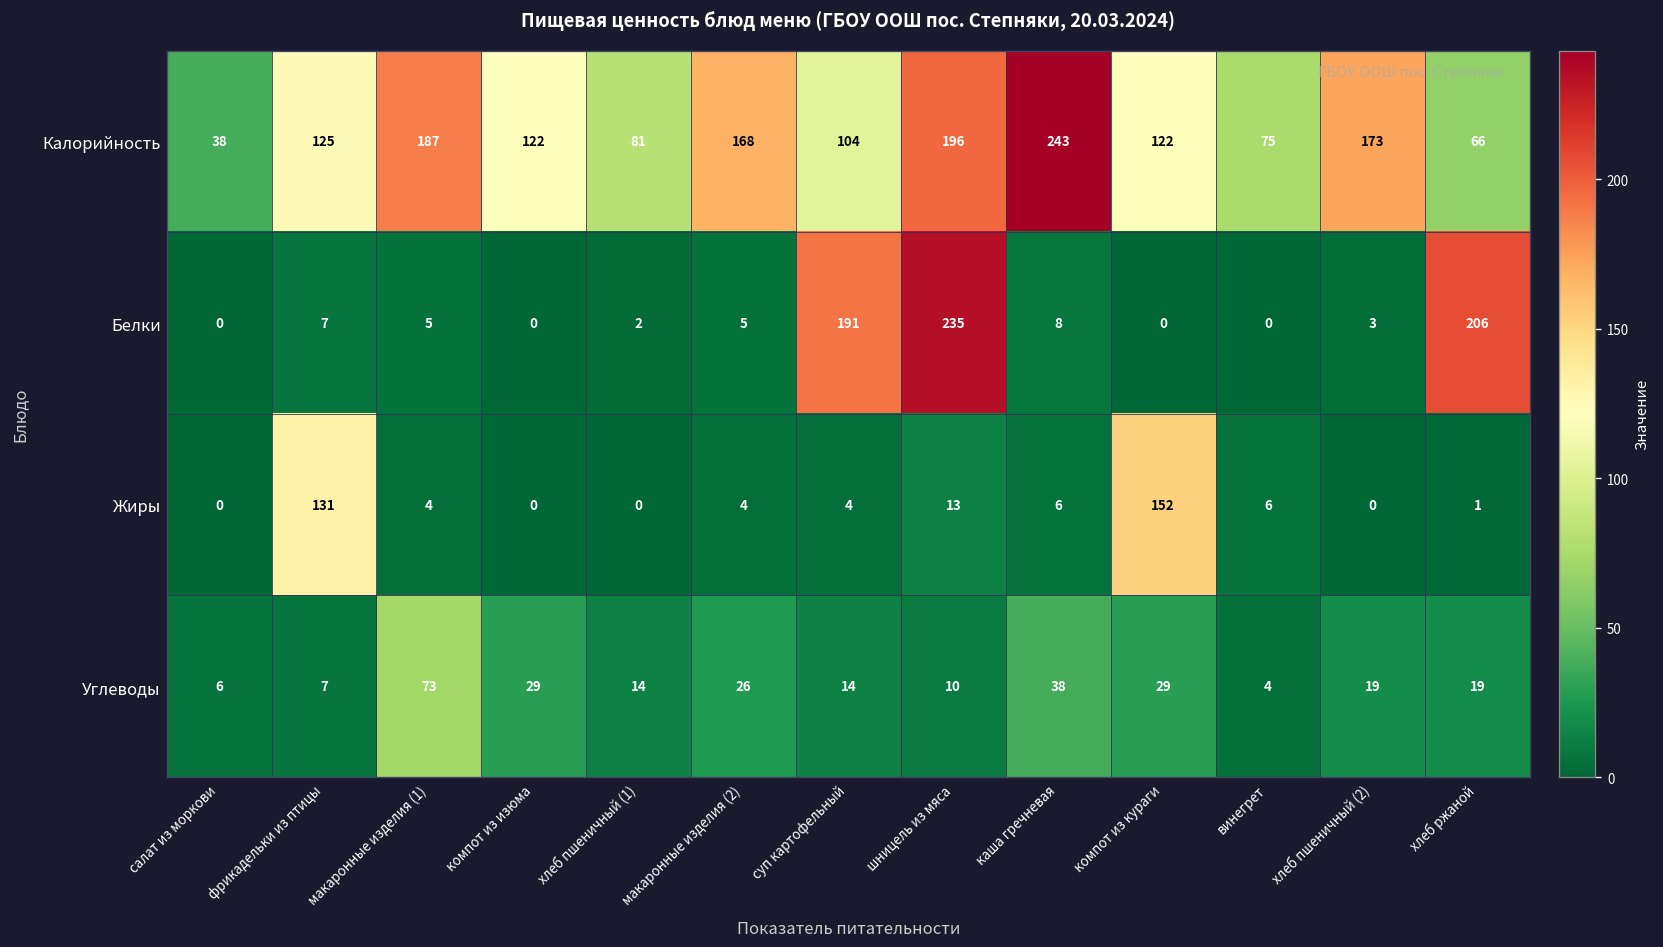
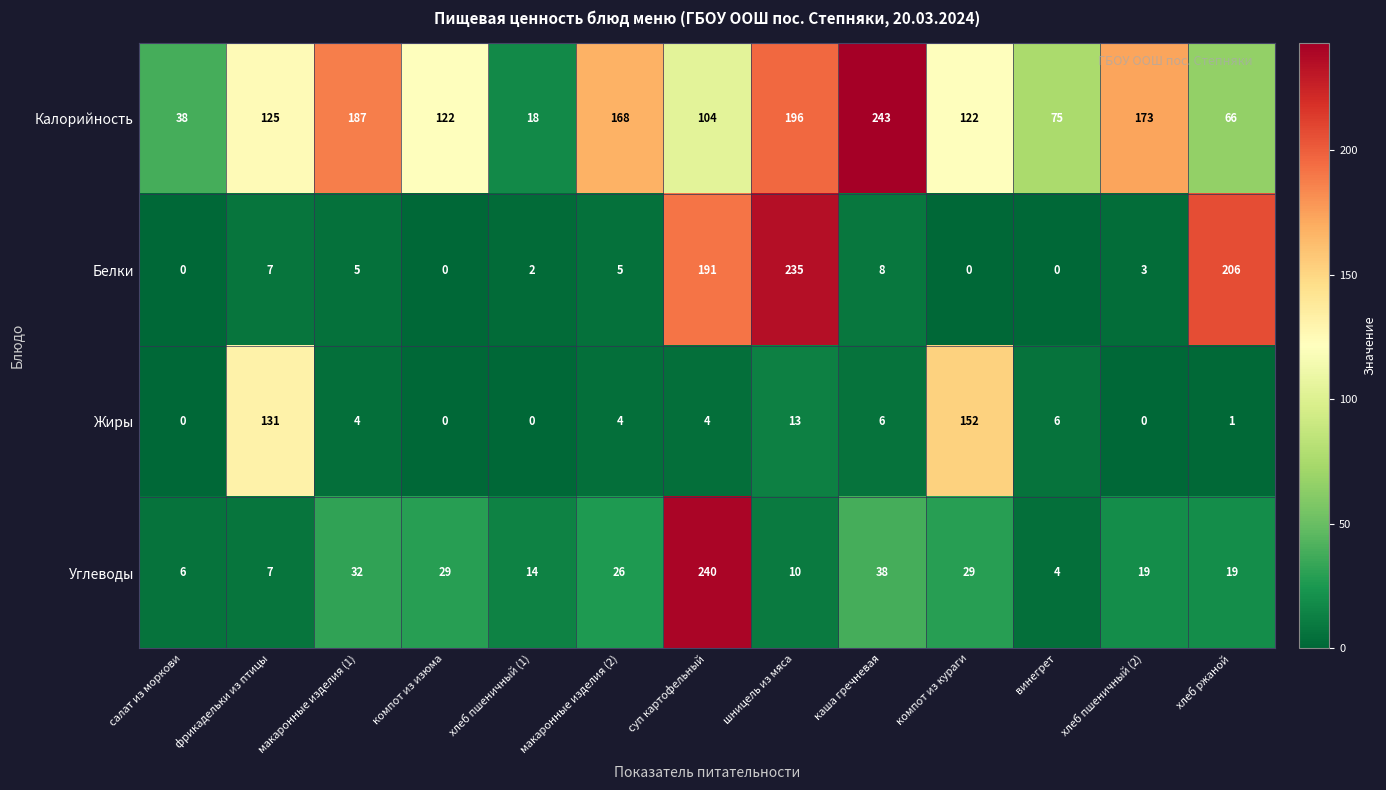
Калорийность, хлеб пшеничный (1): 81 -> 18
Углеводы, макаронные изделия (1): 73 -> 32
Углеводы, суп картофельный: 14 -> 240
